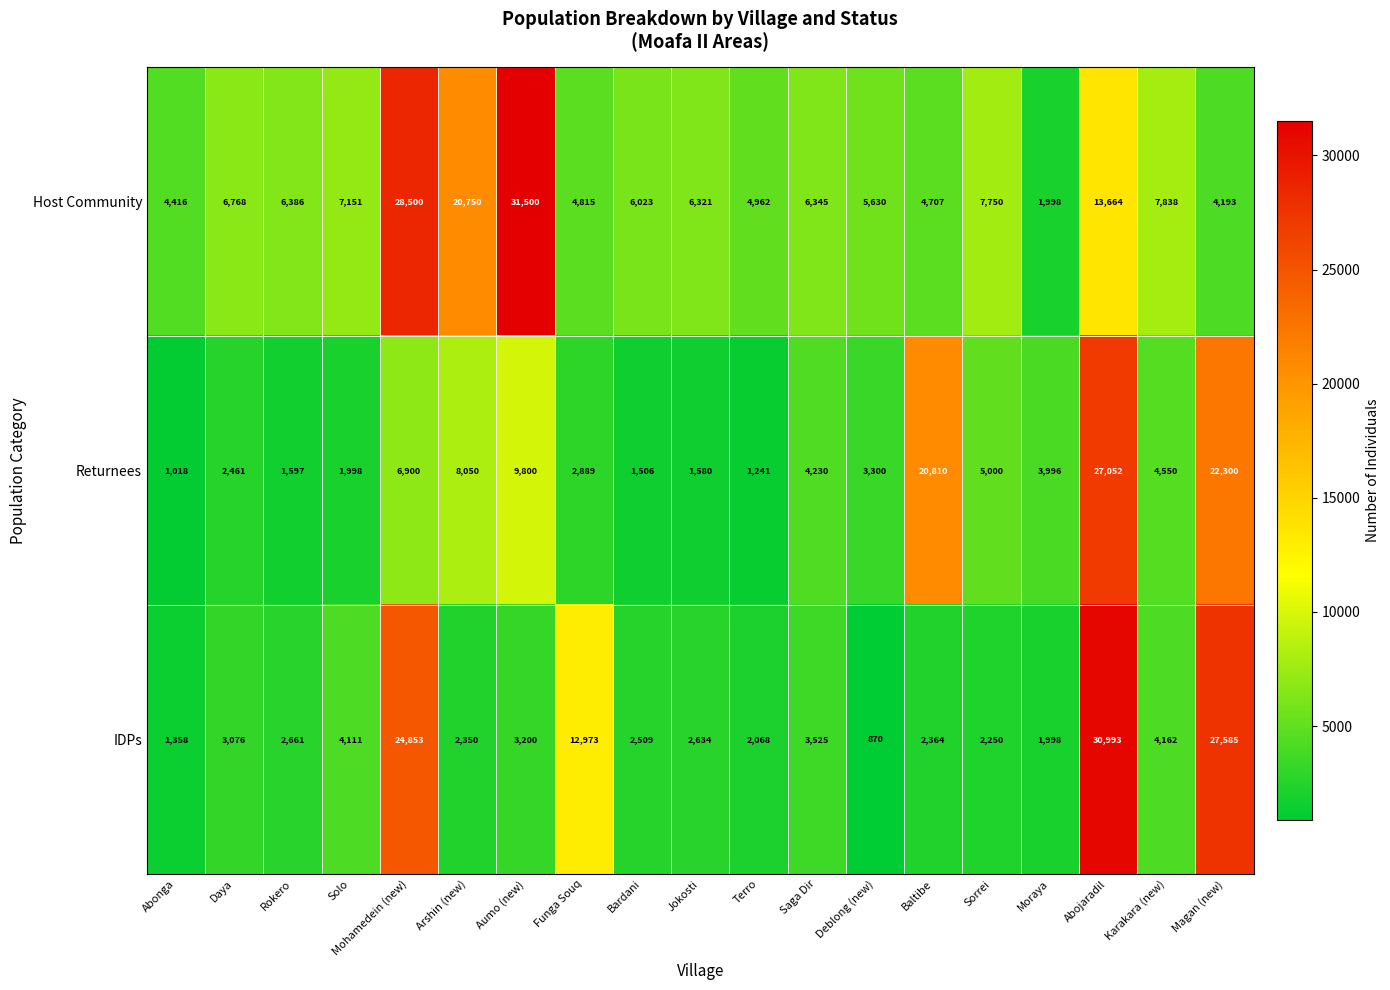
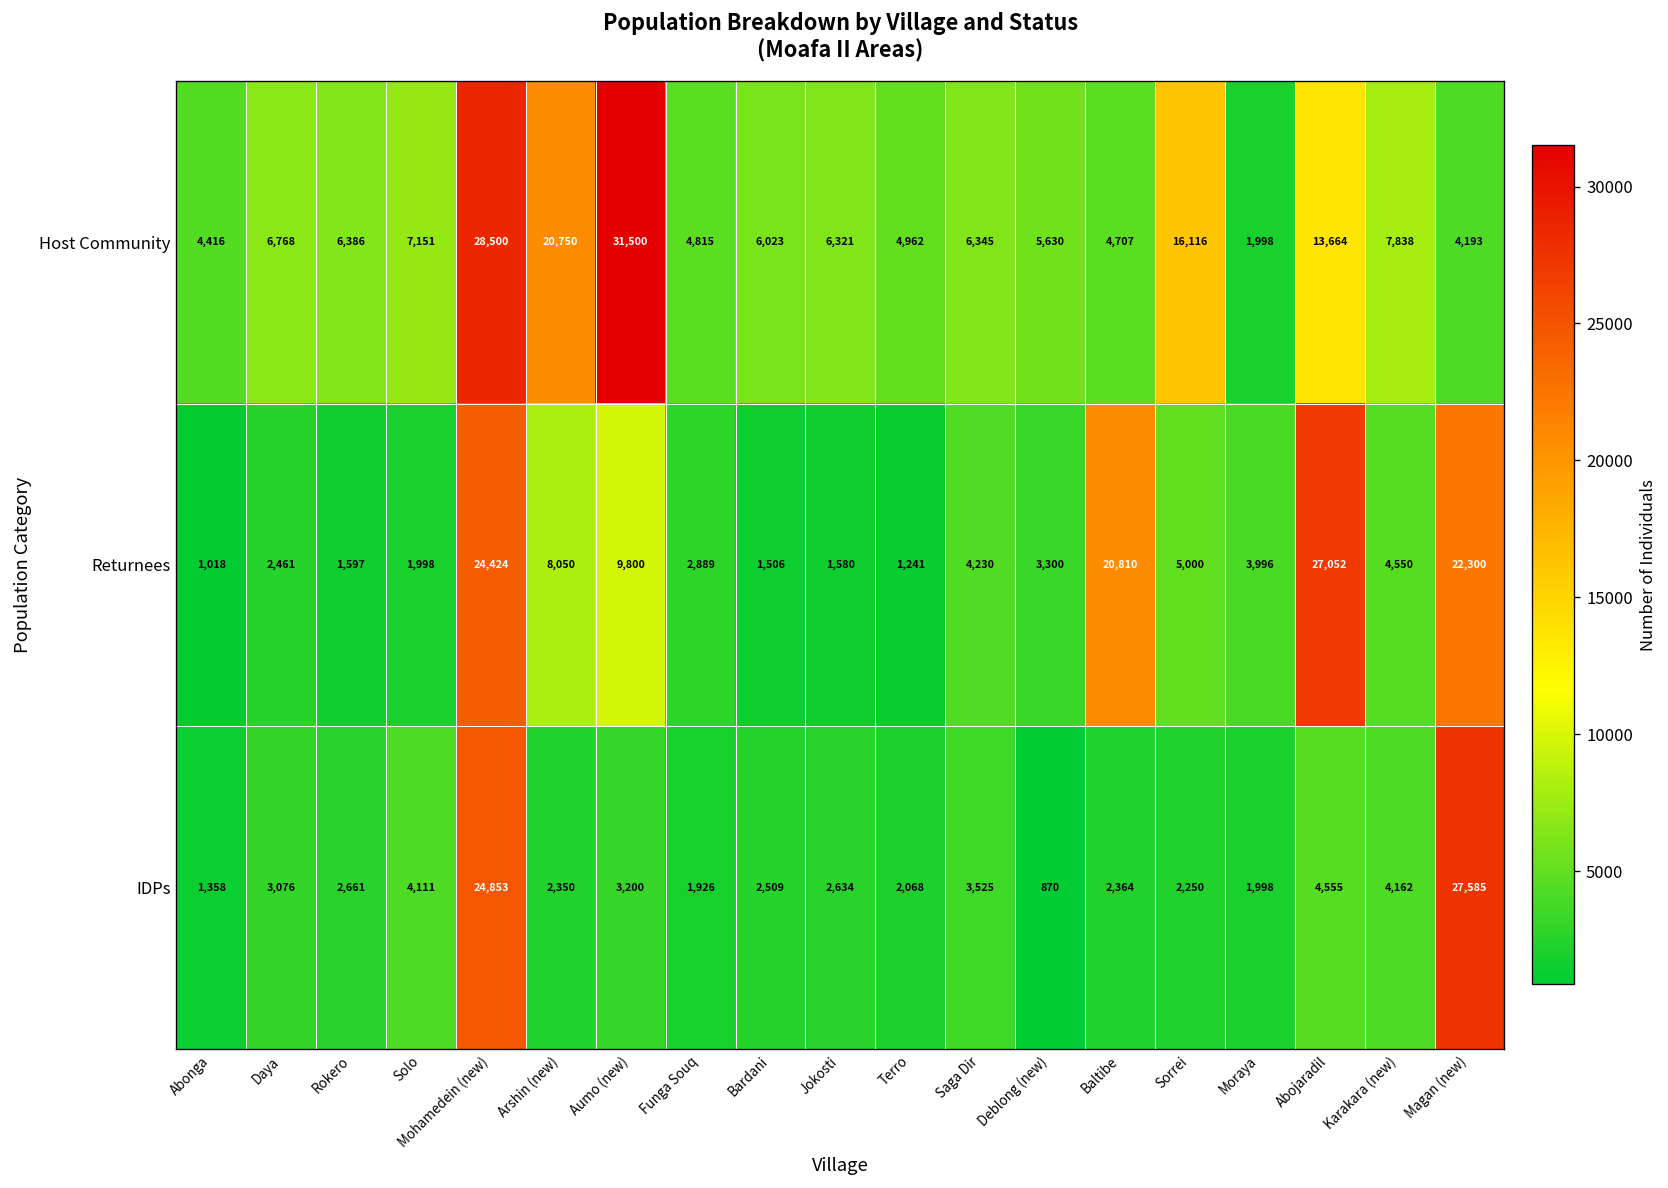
Host Community, Sorrei: 7,750 -> 16,116
Returnees, Mohamedein (new): 6,900 -> 24,424
IDPs, Funga Souq: 12,973 -> 1,926
IDPs, Abojaradil: 30,993 -> 4,555
